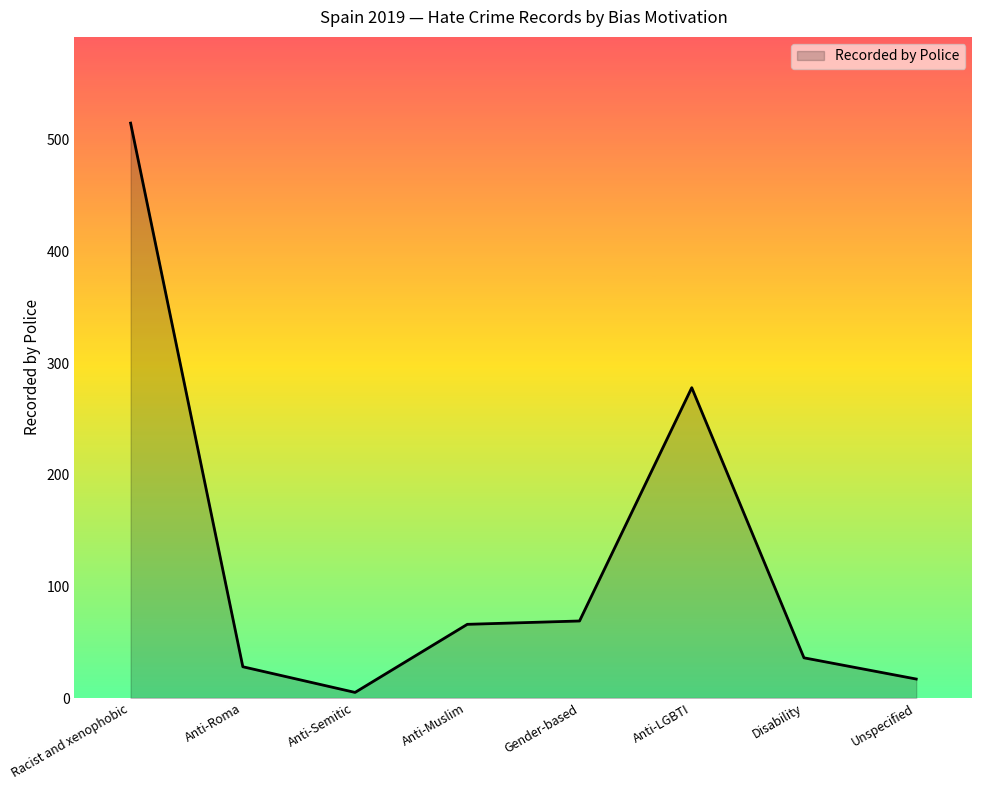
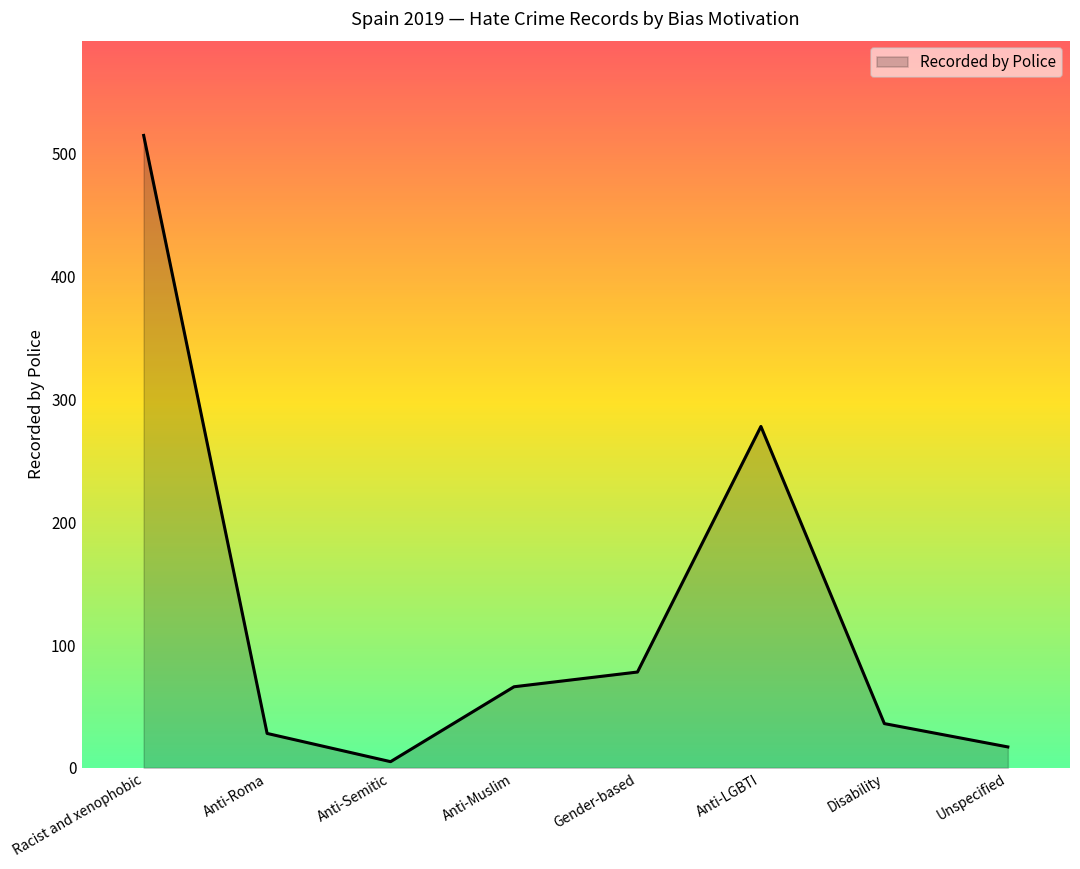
Gender-based: 69 -> 78
